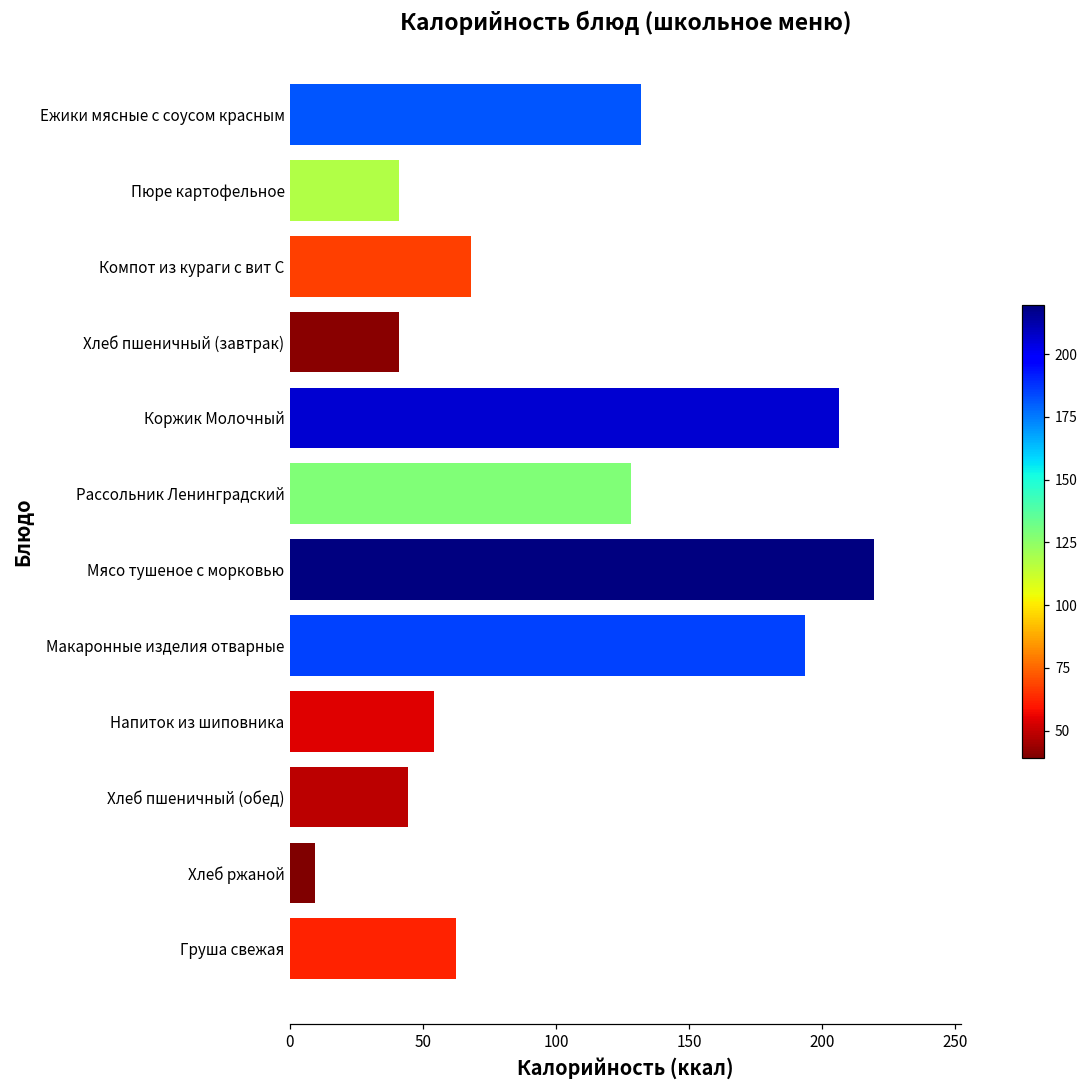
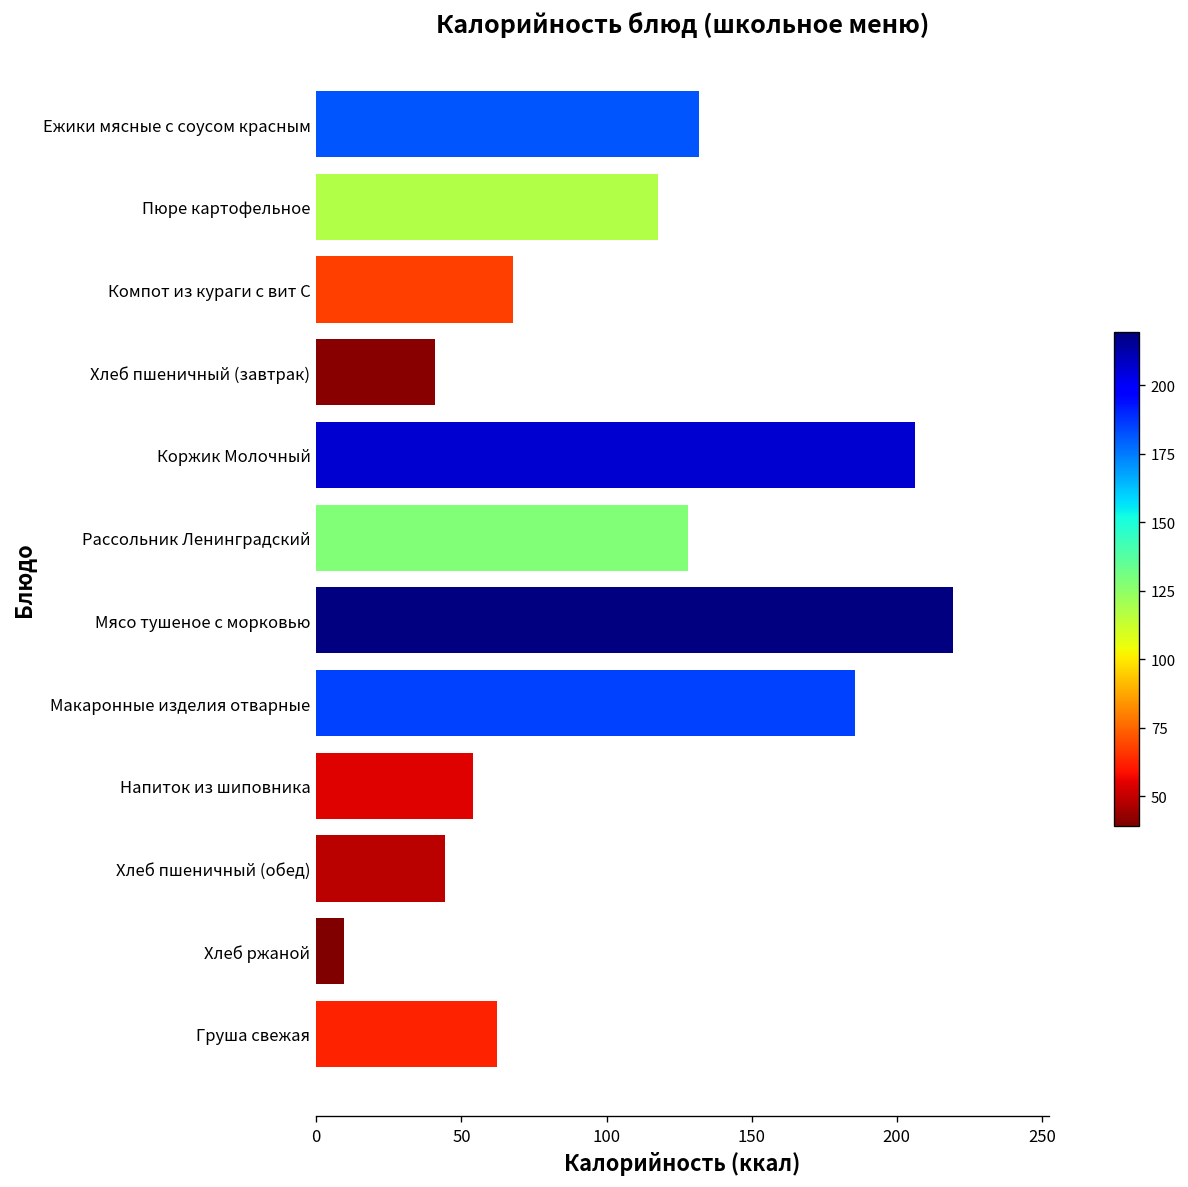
Пюре картофельное: 41 -> 118
Макаронные изделия отварные: 194 -> 185
